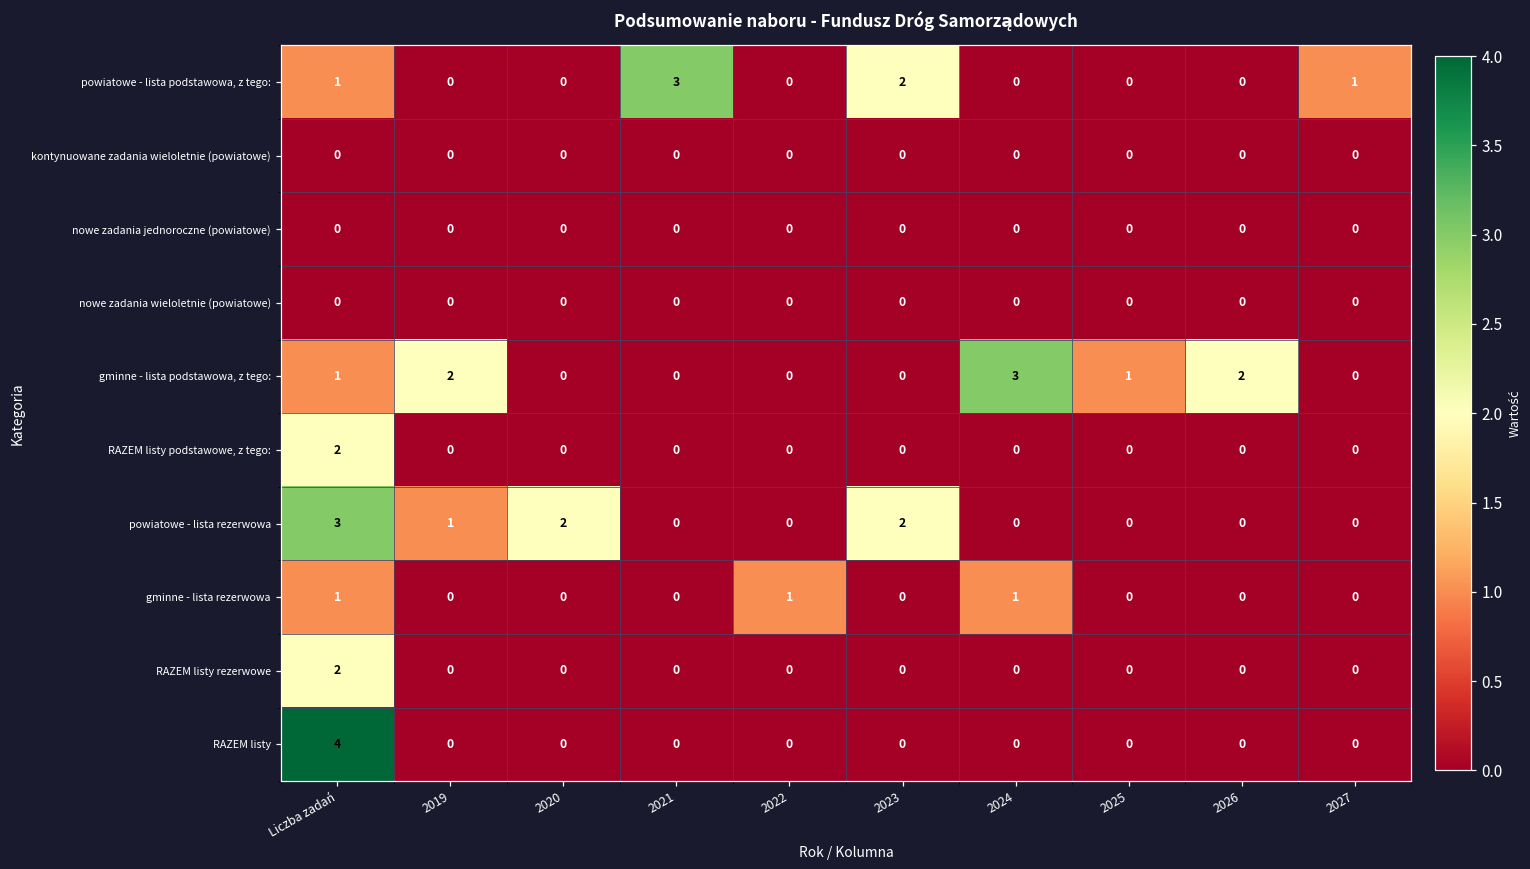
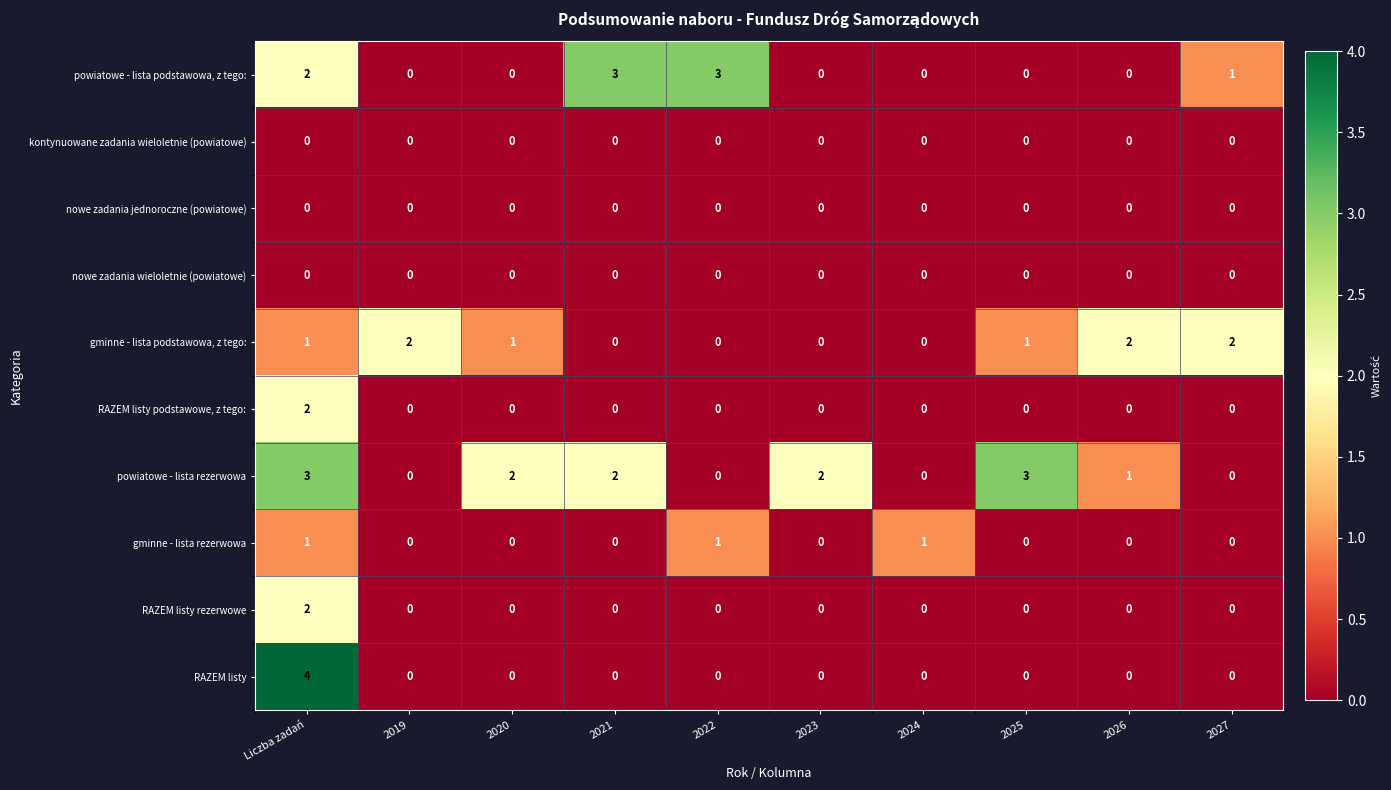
powiatowe - lista podstawowa, z tego:, Liczba zadań: 1 -> 2
powiatowe - lista podstawowa, z tego:, 2022: 0 -> 3
powiatowe - lista podstawowa, z tego:, 2023: 2 -> 0
gminne - lista podstawowa, z tego:, 2020: 0 -> 1
gminne - lista podstawowa, z tego:, 2024: 3 -> 0
gminne - lista podstawowa, z tego:, 2027: 0 -> 2
powiatowe - lista rezerwowa, 2019: 1 -> 0
powiatowe - lista rezerwowa, 2021: 0 -> 2
powiatowe - lista rezerwowa, 2025: 0 -> 3
powiatowe - lista rezerwowa, 2026: 0 -> 1
